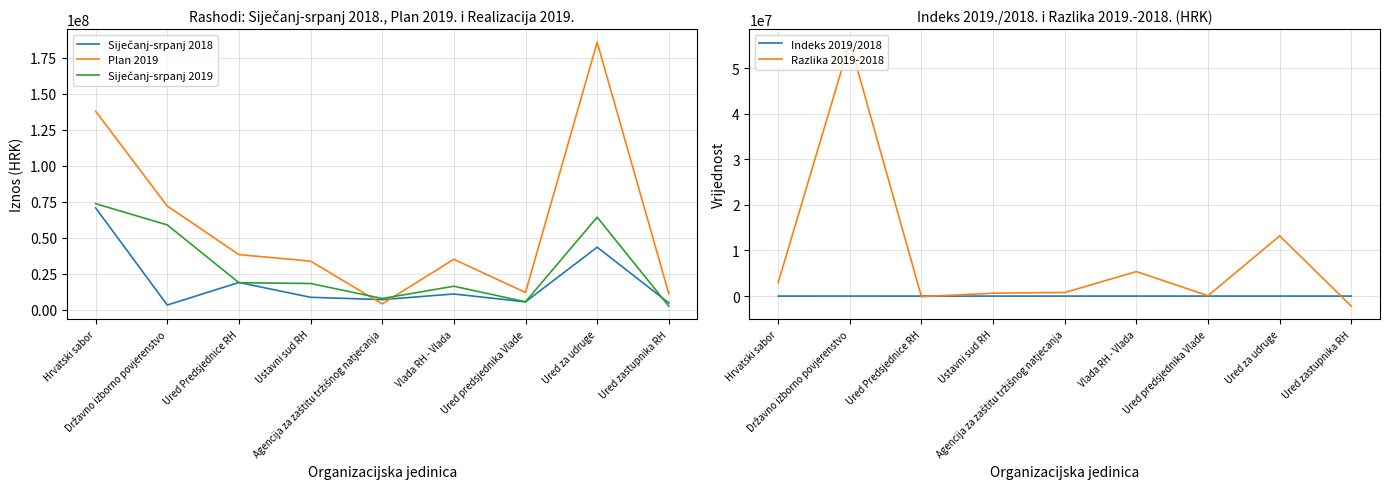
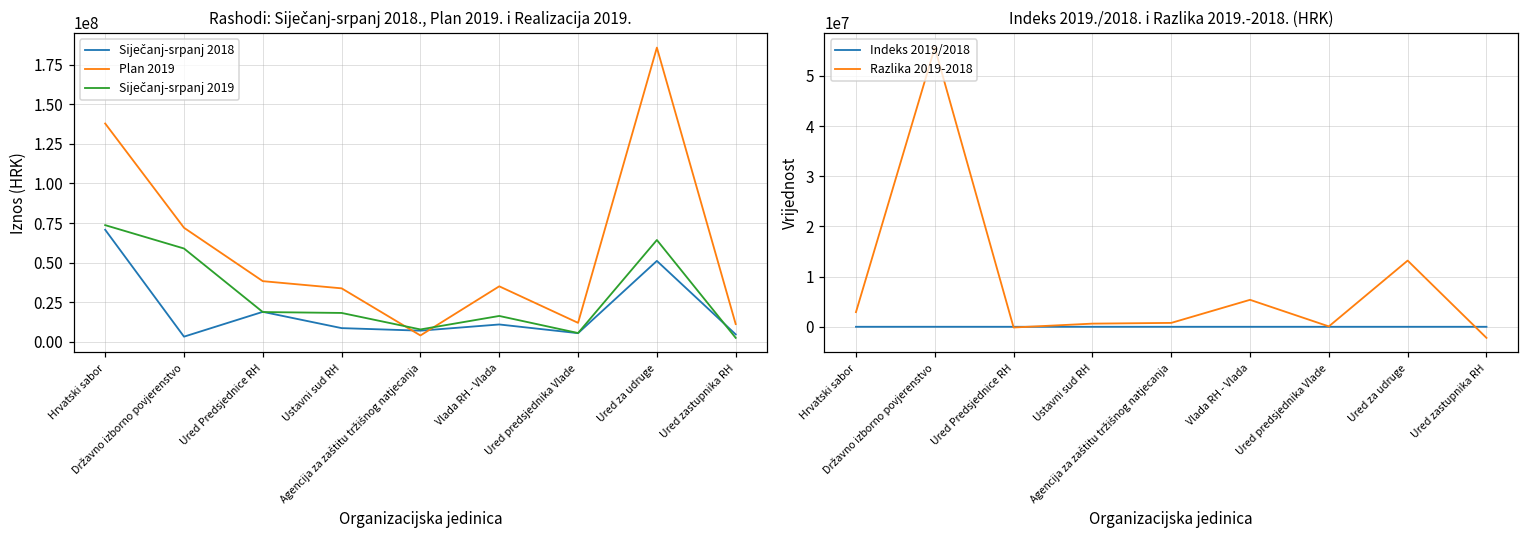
Rashodi: Siječanj-srpanj 2018., Plan 2019. i Realizacija 2019., Siječanj-srpanj 2018, Ured za udruge: 43000000 -> 51000000
